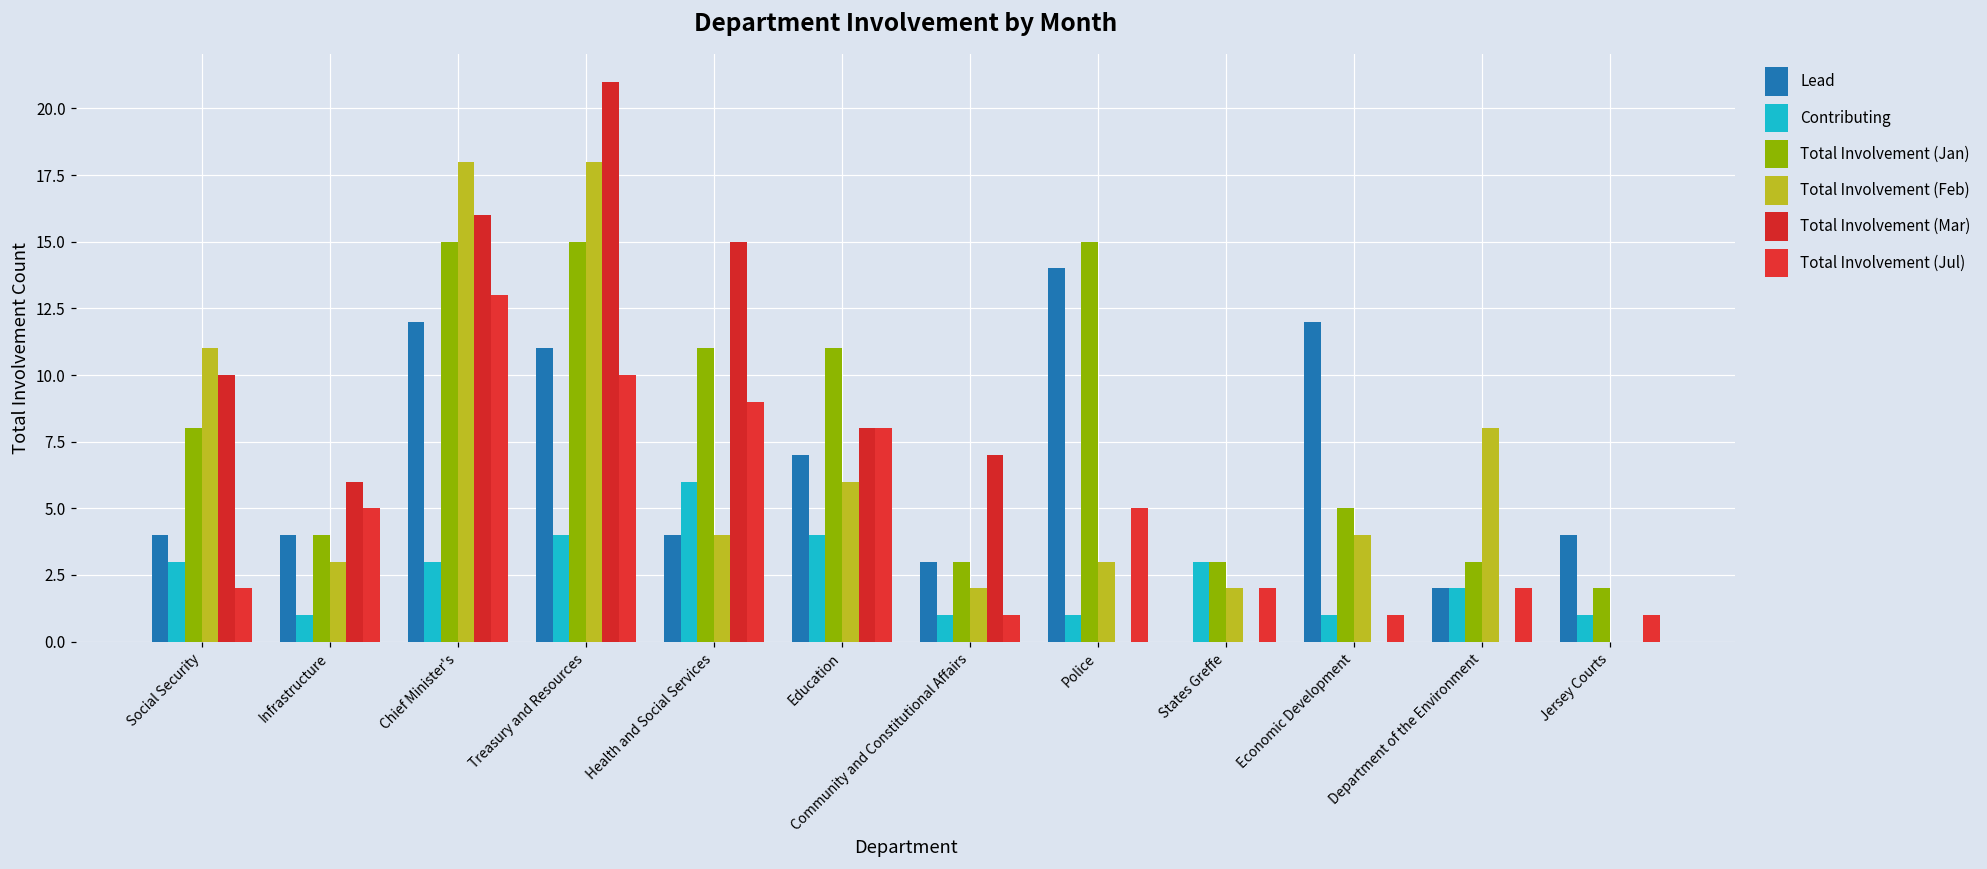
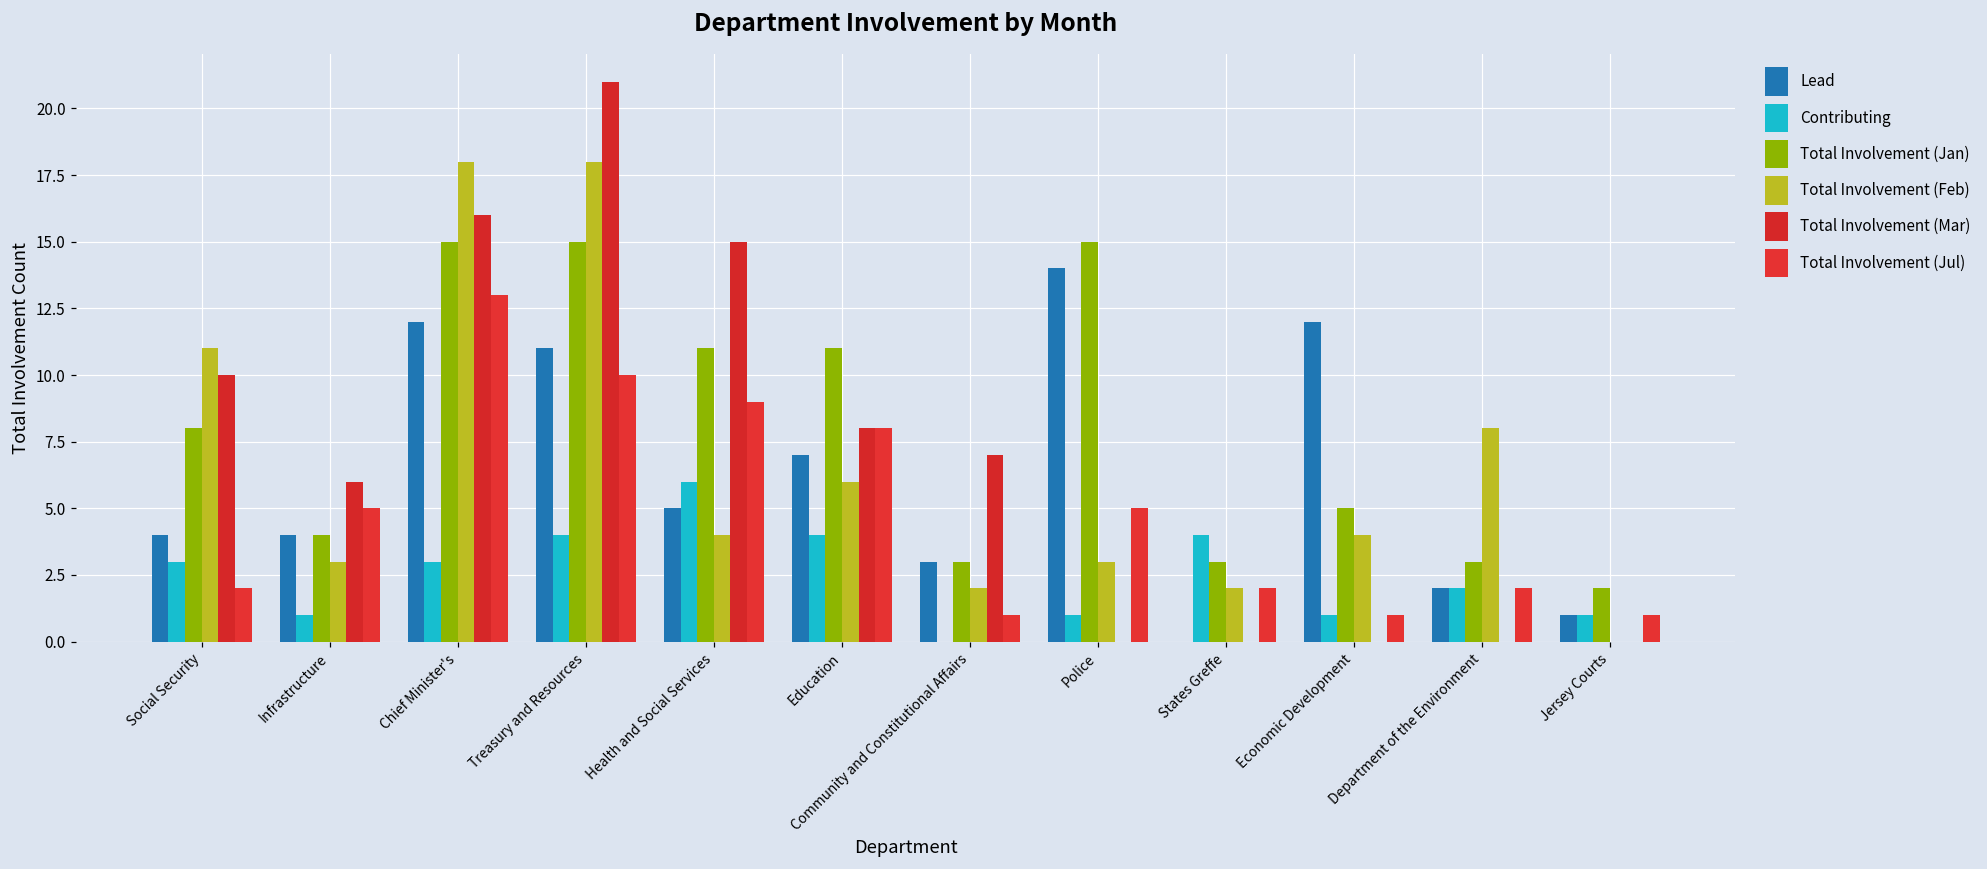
Lead, Health and Social Services: 4 -> 5
Contributing, Community and Constitutional Affairs: 1 -> 0
Contributing, States Greffe: 3 -> 4
Lead, Jersey Courts: 4 -> 1
